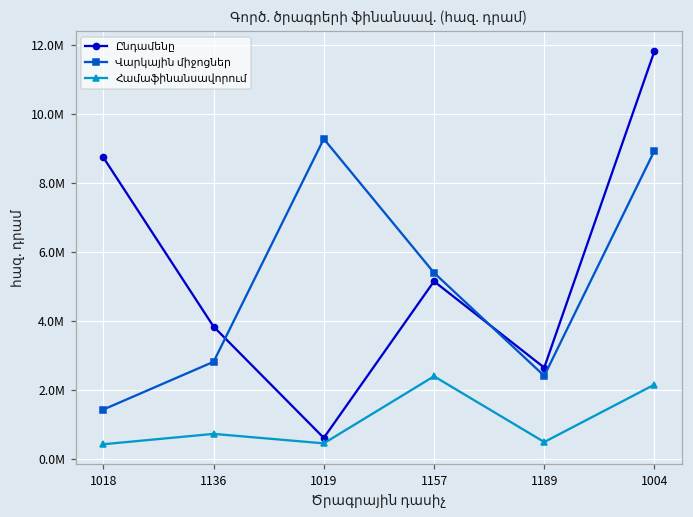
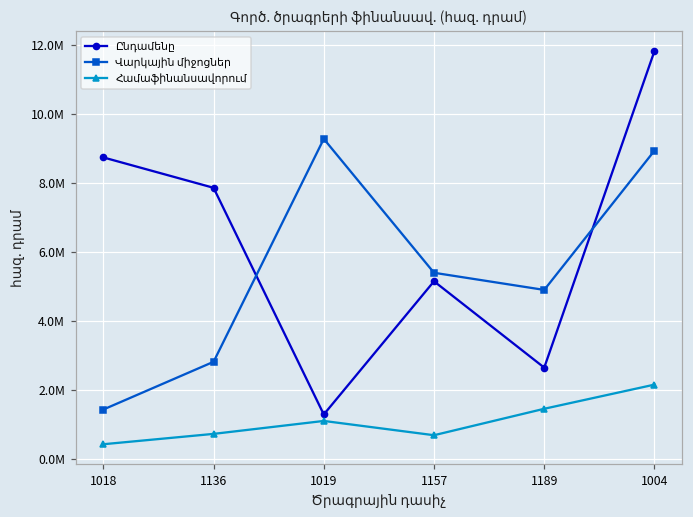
Ընդամենը, 1136: 3800000 -> 7900000
Ընդամենը, 1019: 600000 -> 1300000
Համաֆինանսավորում, 1019: 500000 -> 1100000
Համաֆինանսավորում, 1157: 2400000 -> 700000
Վարկային միջոցներ, 1189: 2400000 -> 4900000
Համաֆինանսավորում, 1189: 500000 -> 1500000
